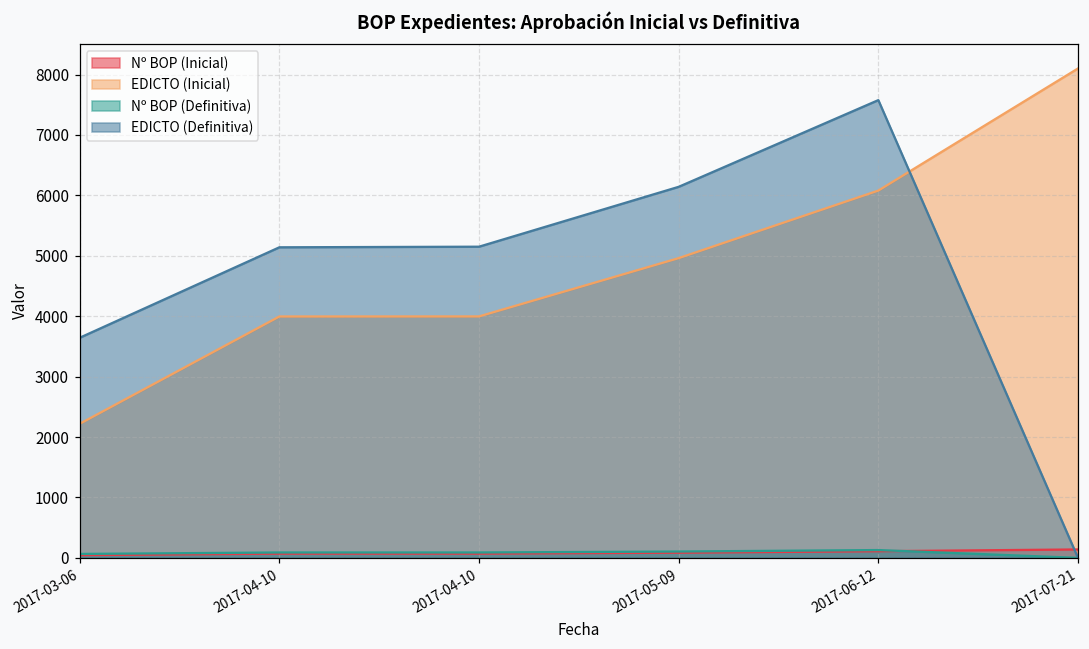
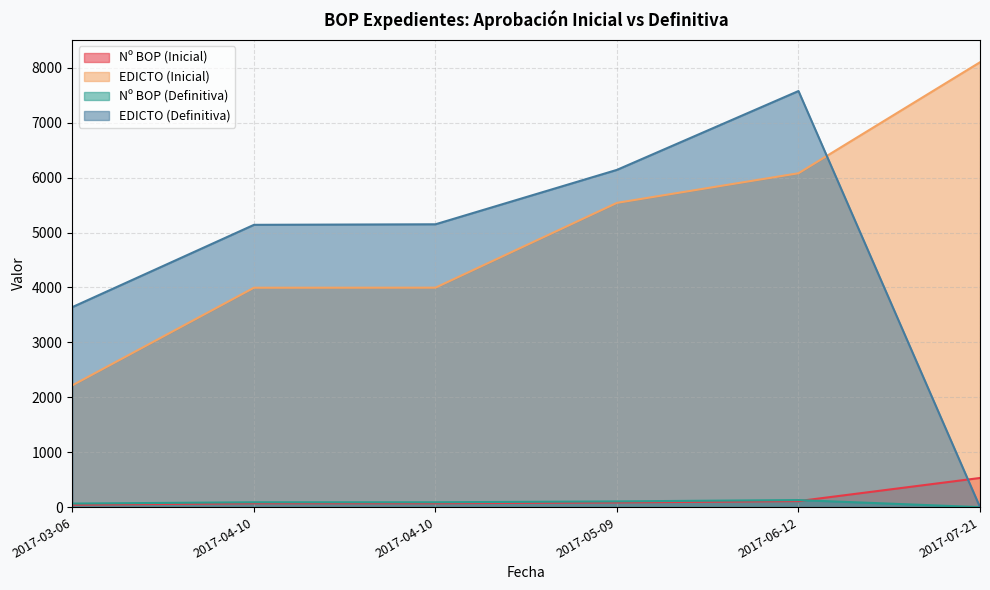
EDICTO (Inicial), 2017-05-09: 5000 -> 5500
Nº BOP (Inicial), 2017-07-21: 100 -> 500
